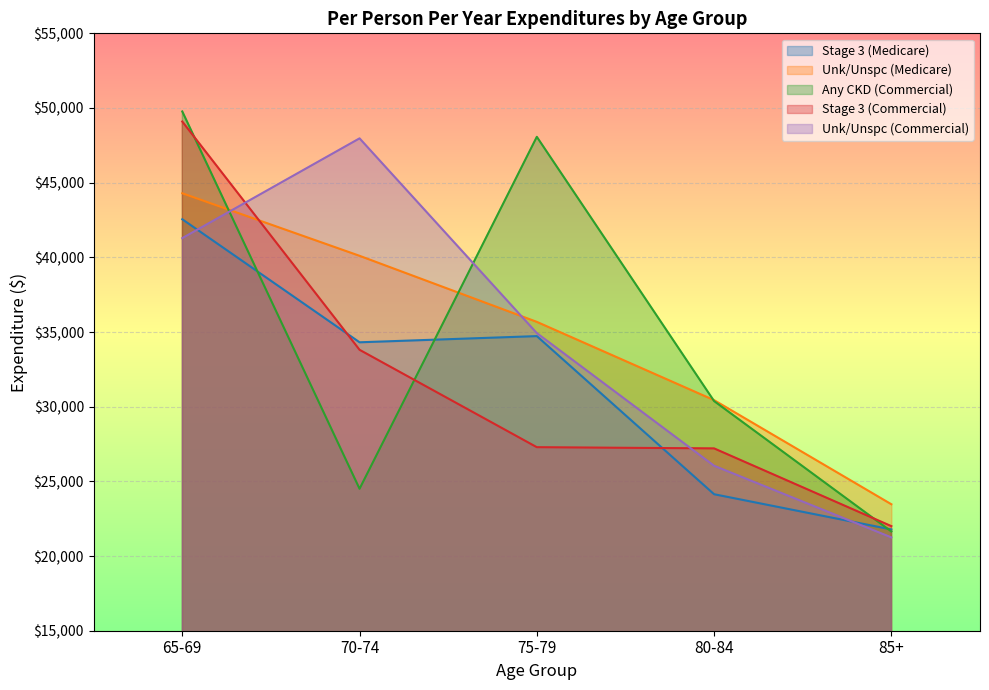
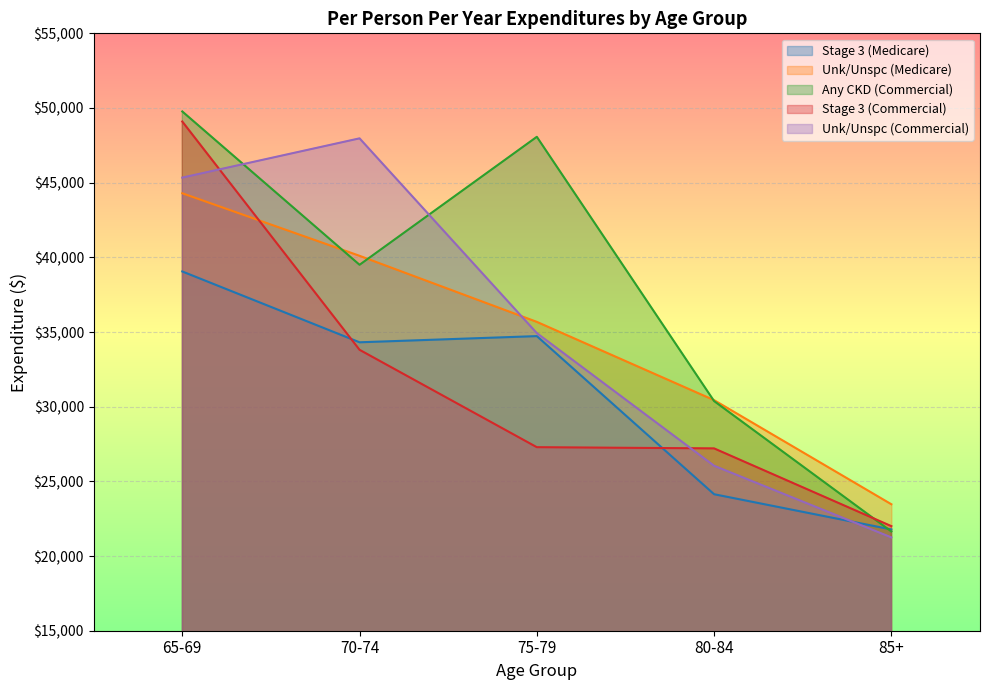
Stage 3 (Medicare), 65-69: $42,600 -> $39,100
Unk/Unspc (Commercial), 65-69: $41,300 -> $45,300
Any CKD (Commercial), 70-74: $24,500 -> $39,500
